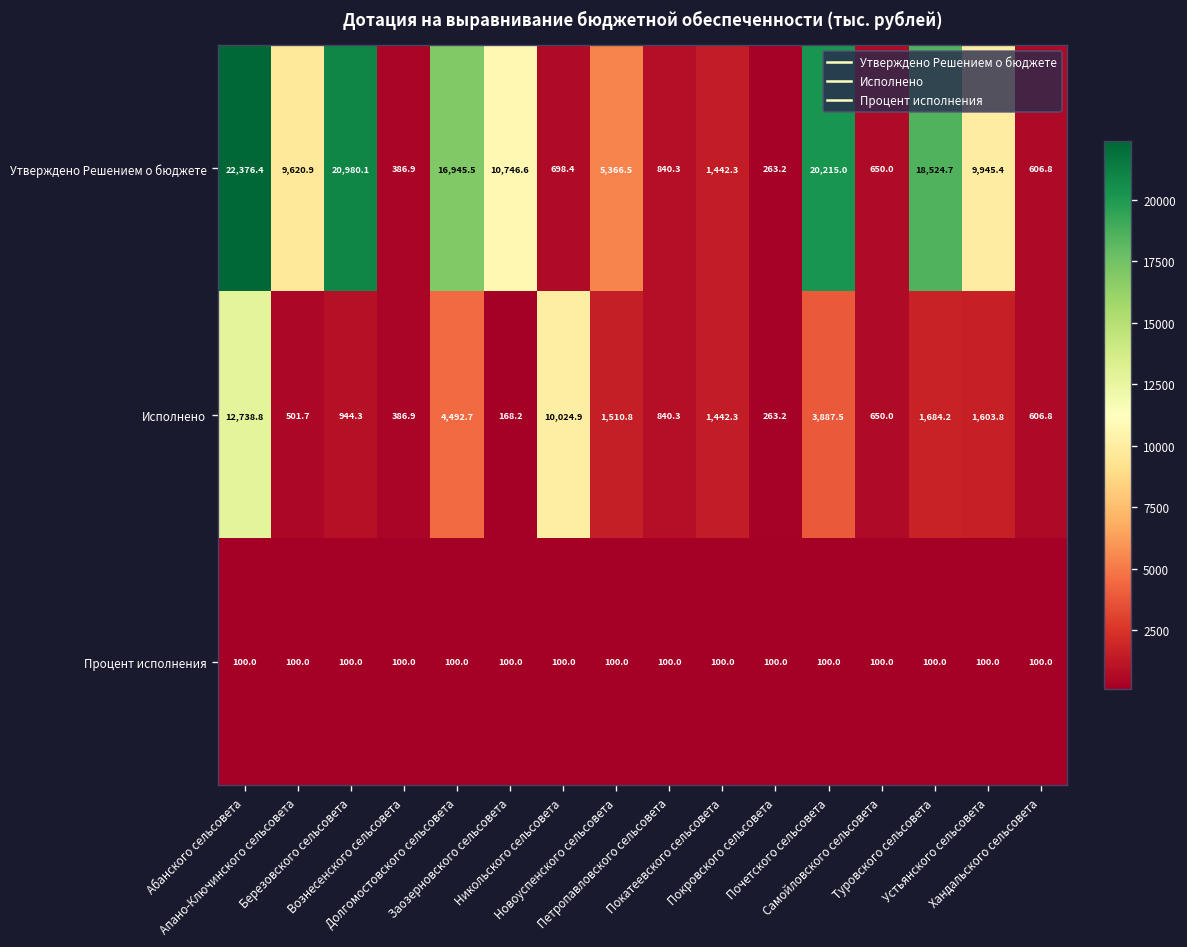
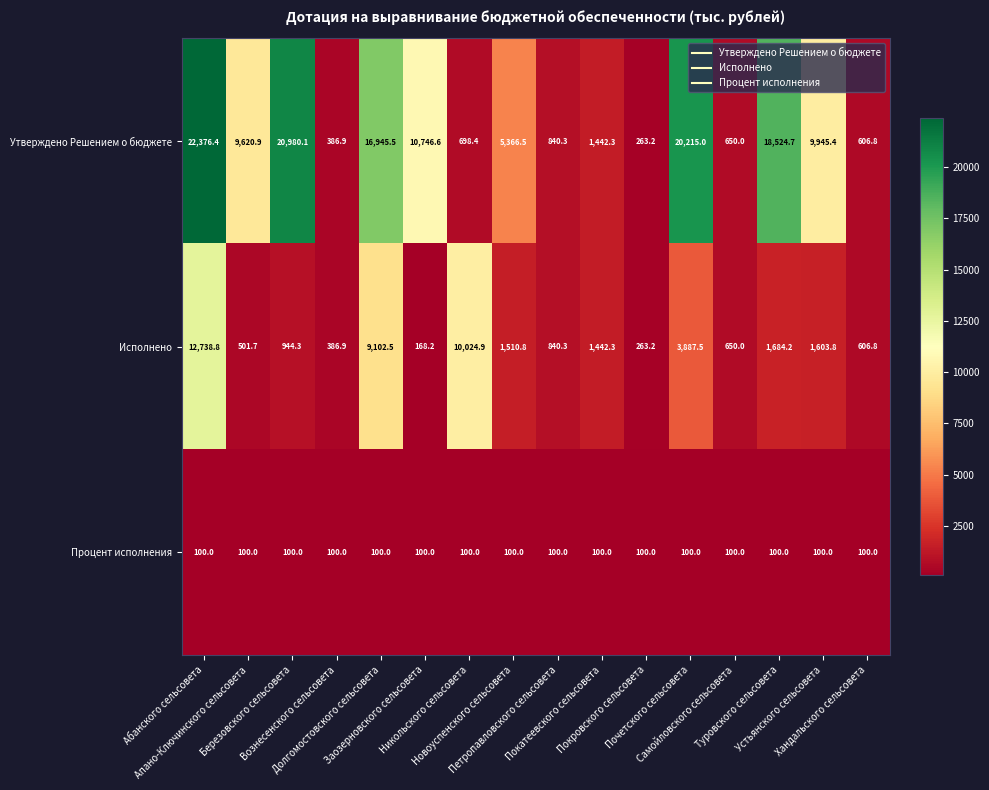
Исполнено, Долгомостовского сельсовета: 4,492.7 -> 9,102.5
